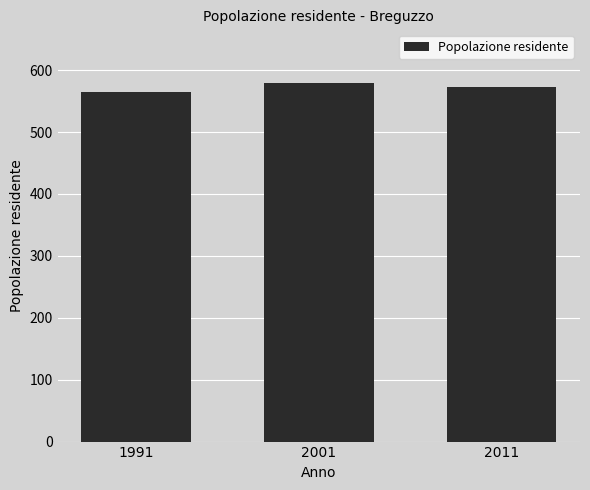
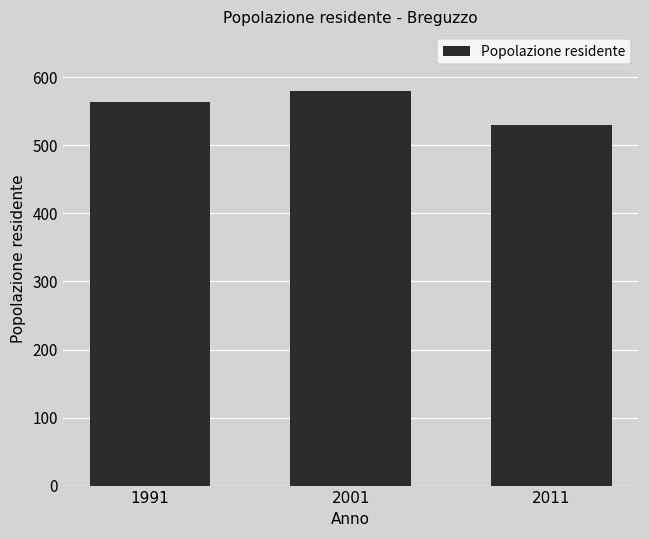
2011: 570 -> 530
